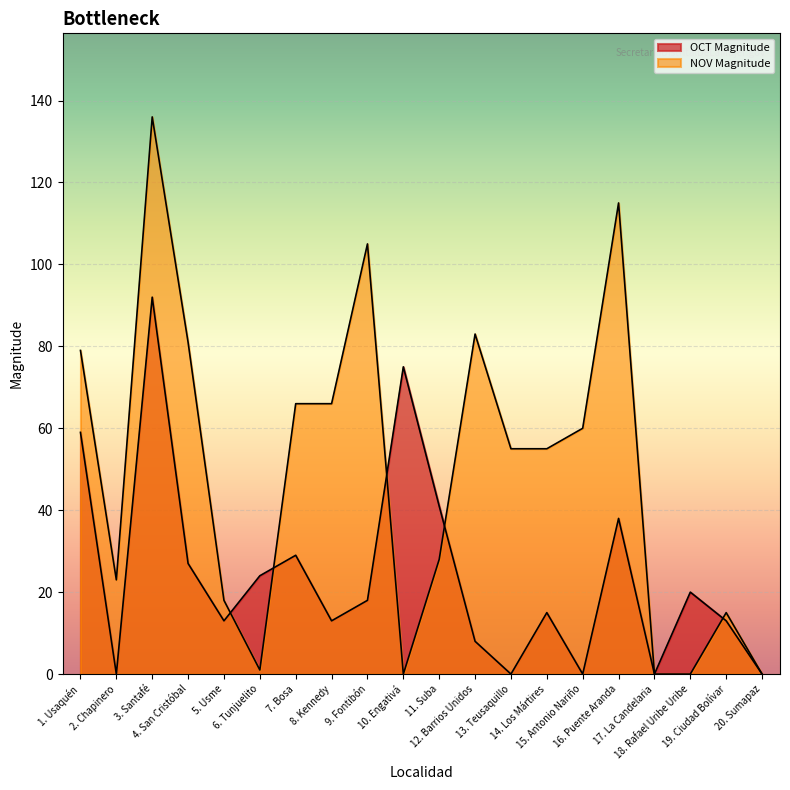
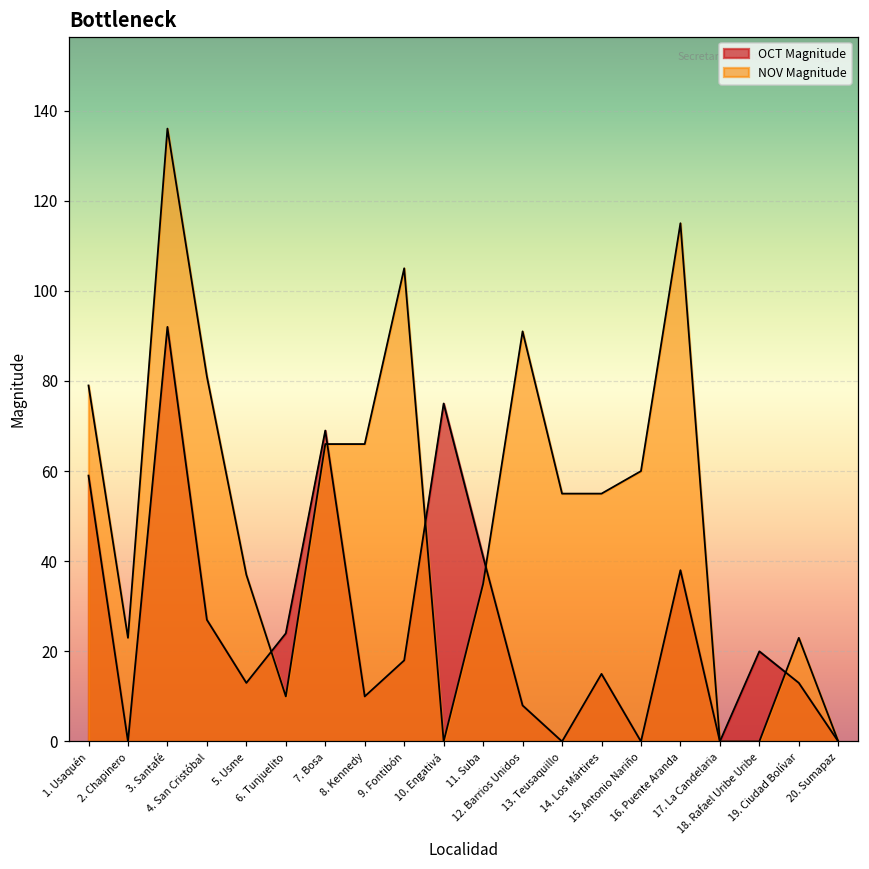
NOV Magnitude, 5. Usme: 18 -> 37
NOV Magnitude, 6. Tunjuelito: 1 -> 10
OCT Magnitude, 7. Bosa: 29 -> 69
OCT Magnitude, 8. Kennedy: 13 -> 10
NOV Magnitude, 11. Suba: 28 -> 35
NOV Magnitude, 12. Barrios Unidos: 83 -> 91
NOV Magnitude, 19. Ciudad Bolívar: 15 -> 23
